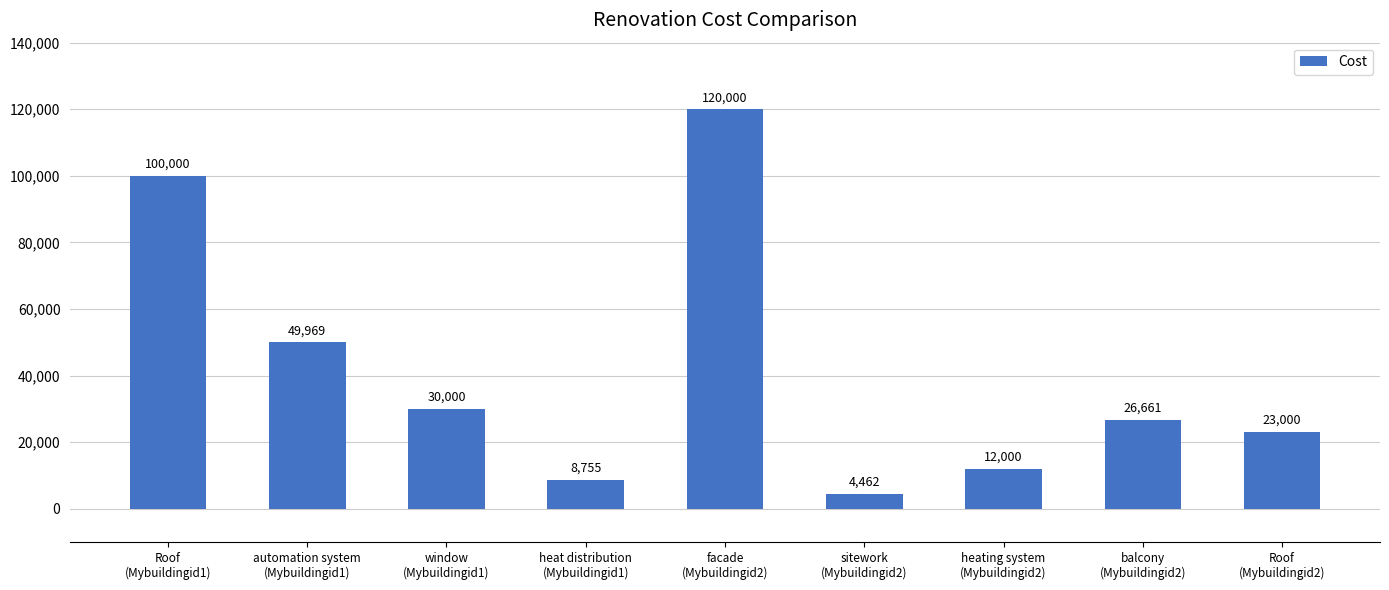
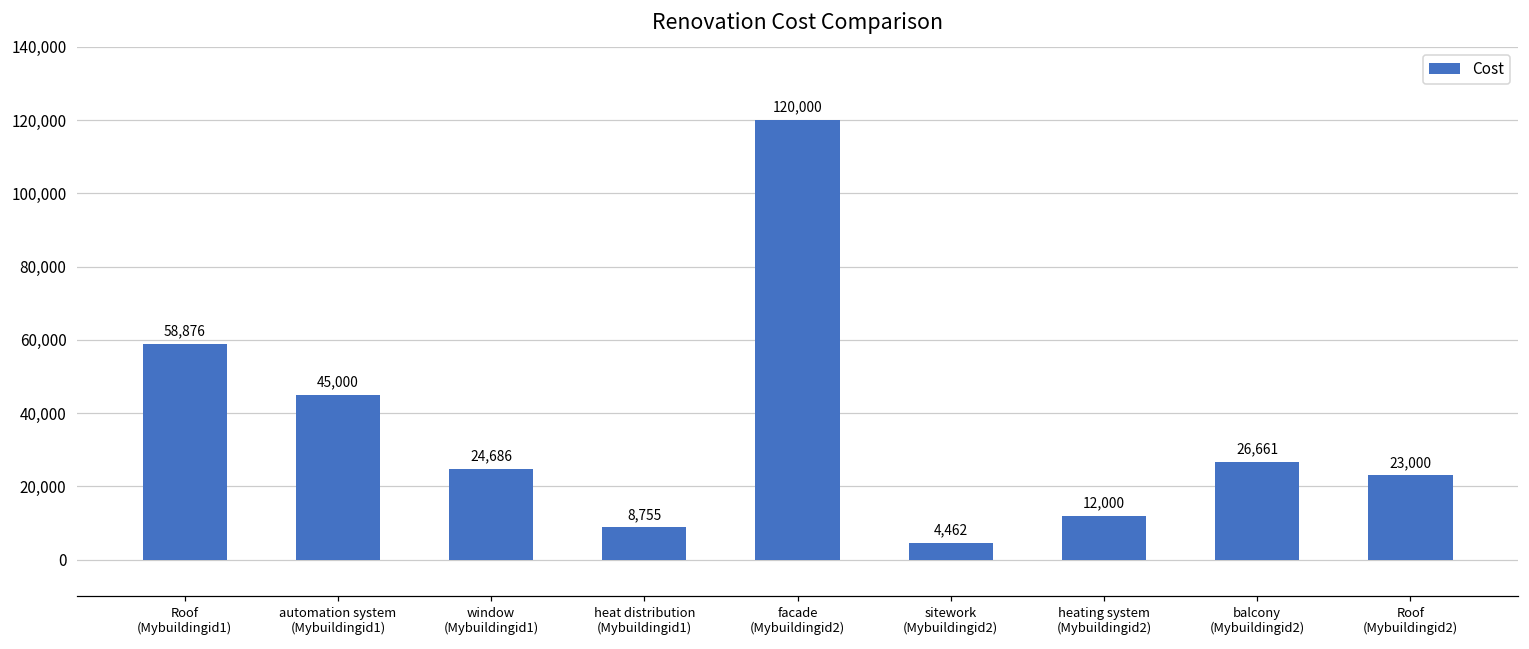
Roof (Mybuildingid1): 100,000 -> 58,876
automation system (Mybuildingid1): 49,969 -> 45,000
window (Mybuildingid1): 30,000 -> 24,686
